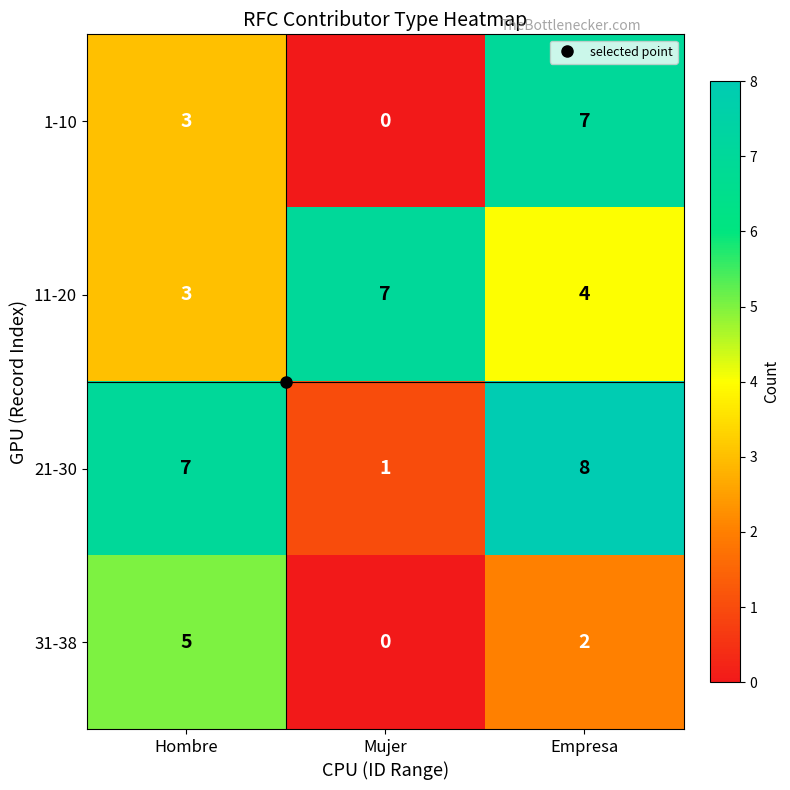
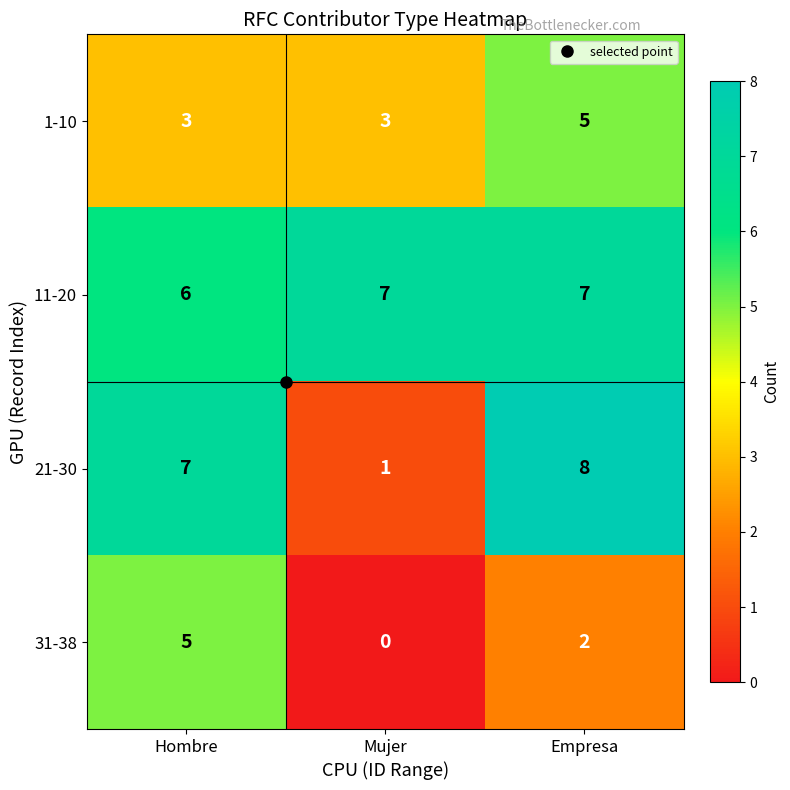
1-10, Mujer: 0 -> 3
1-10, Empresa: 7 -> 5
11-20, Hombre: 3 -> 6
11-20, Empresa: 4 -> 7
